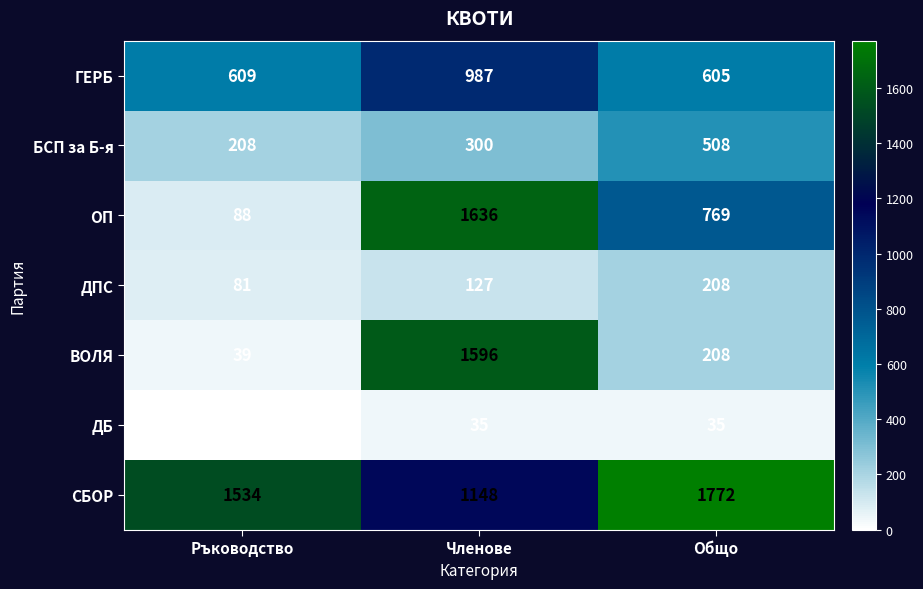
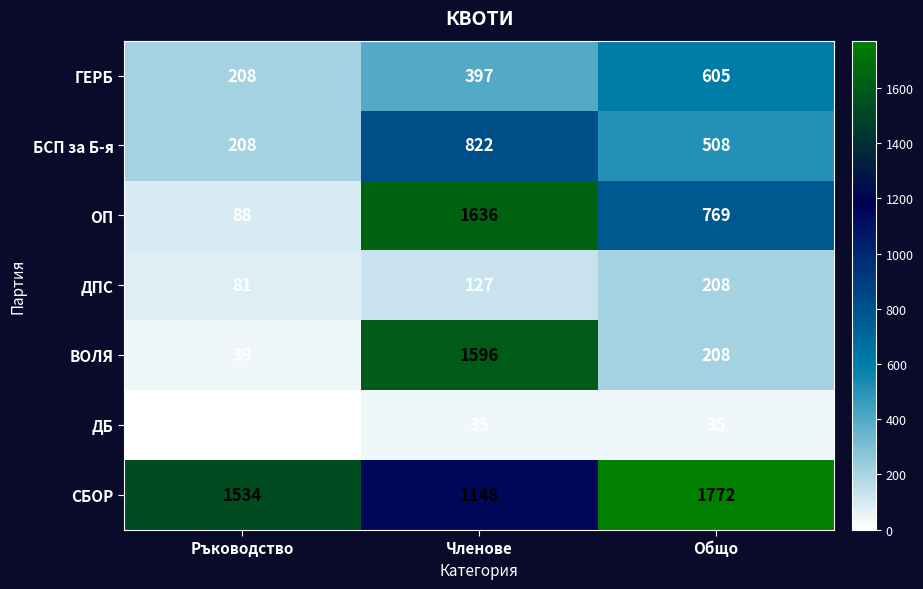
ГЕРБ, Ръководство: 609 -> 208
ГЕРБ, Членове: 987 -> 397
БСП за Б-я, Членове: 300 -> 822
